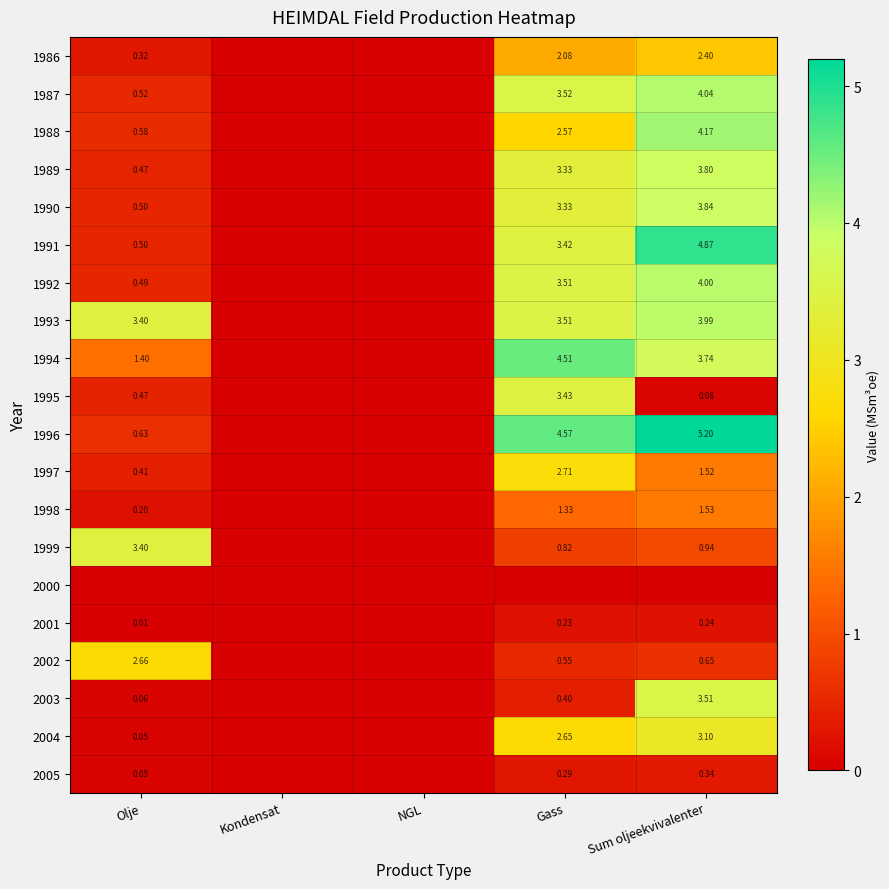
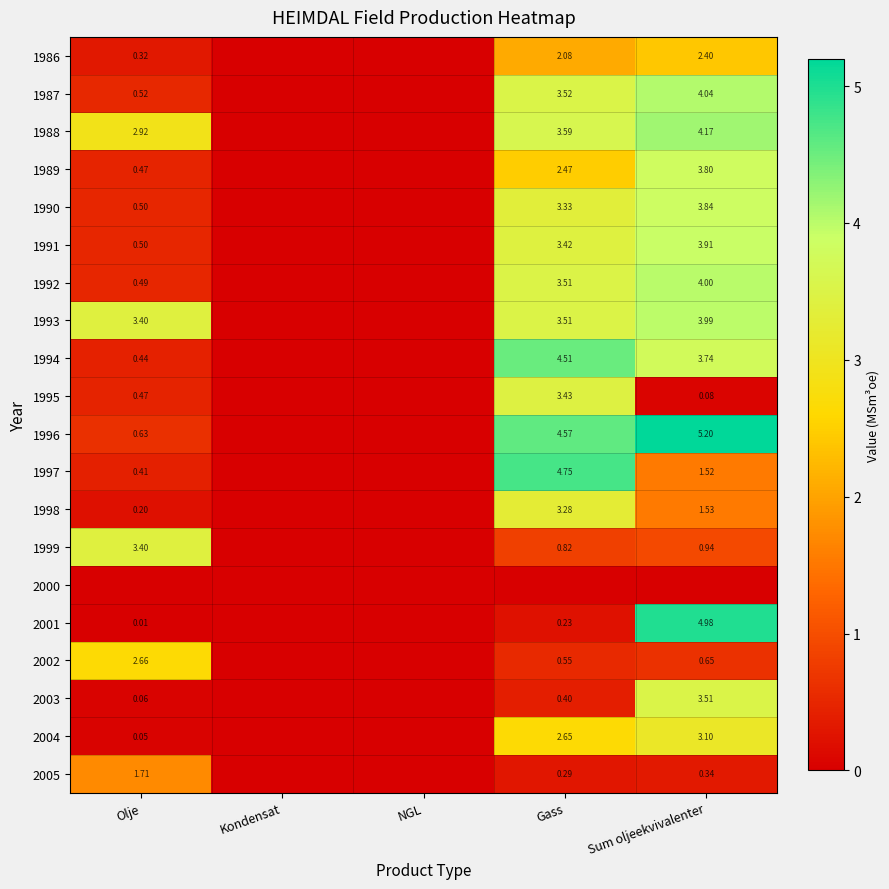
1988, Olje: 0.58 -> 2.92
1988, Gass: 2.57 -> 3.59
1989, Gass: 3.33 -> 2.47
1991, Sum oljeekvivalenter: 4.87 -> 3.91
1994, Olje: 1.40 -> 0.44
1997, Gass: 2.71 -> 4.75
1998, Gass: 1.33 -> 3.28
2001, Sum oljeekvivalenter: 0.24 -> 4.98
2005, Olje: 0.05 -> 1.71
